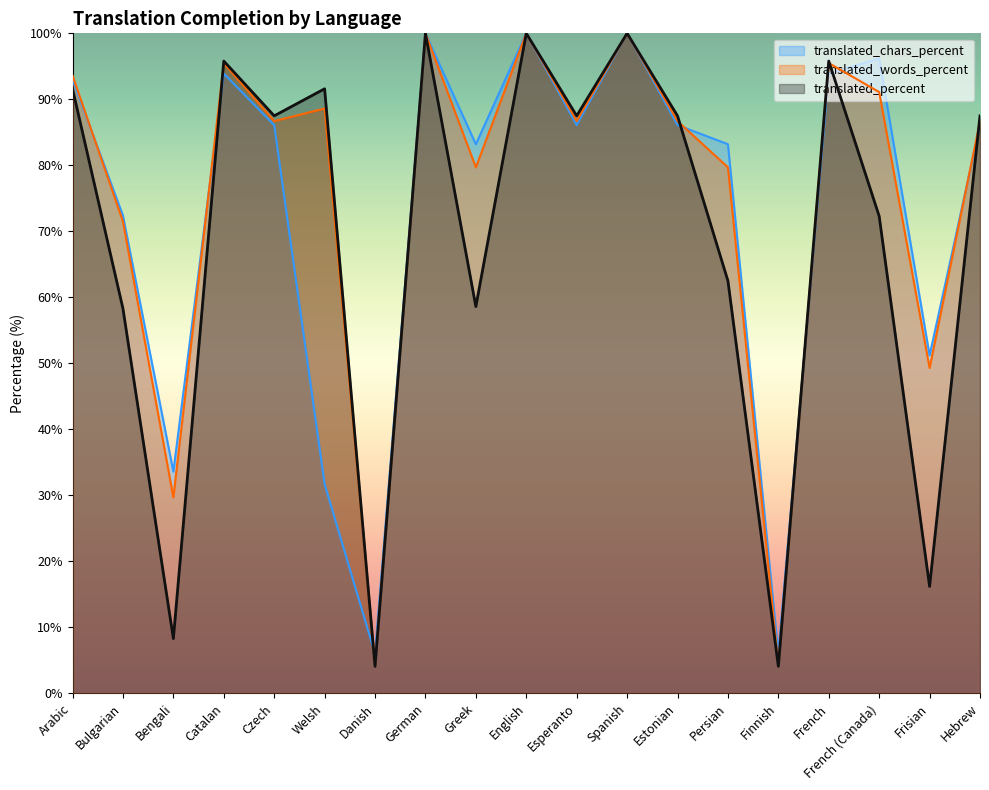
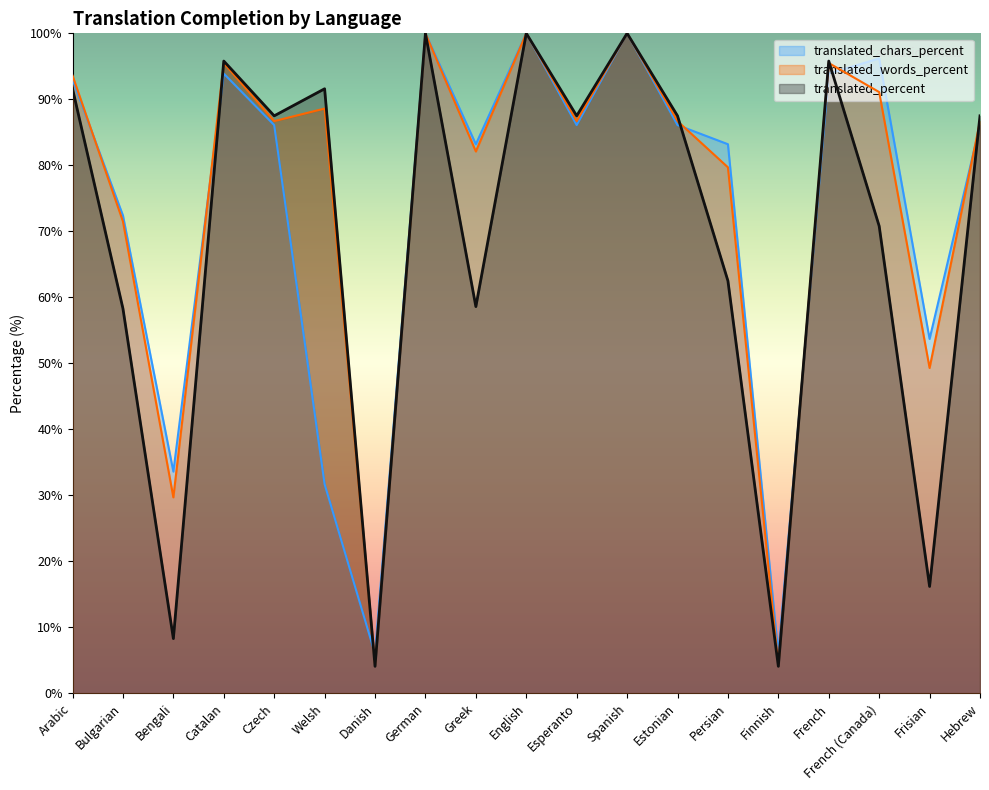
translated_words_percent, Greek: 80% -> 82%
translated_percent, French (Canada): 72% -> 71%
translated_chars_percent, Frisian: 51% -> 54%
